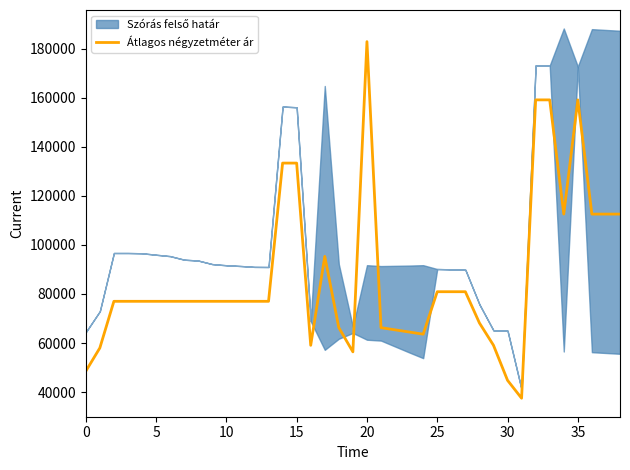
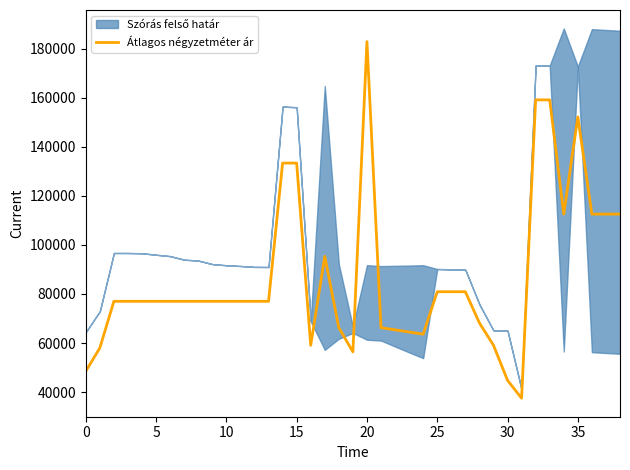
Átlagos négyzetméter ár, 35: 159000 -> 152000
